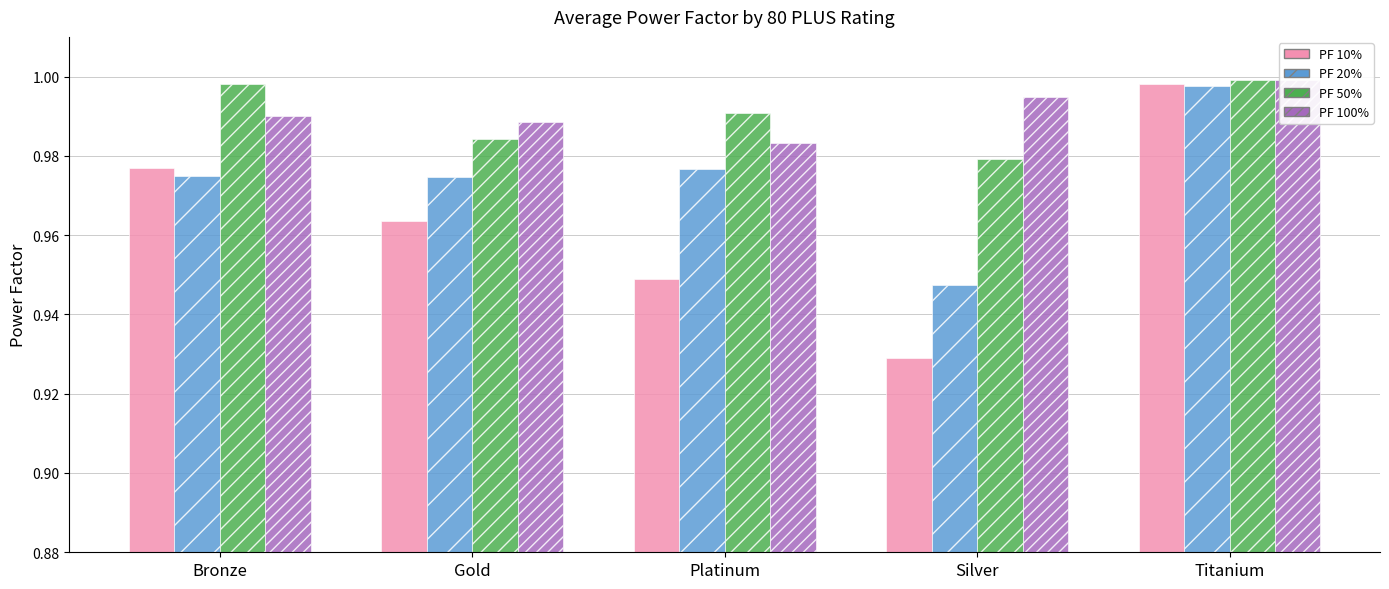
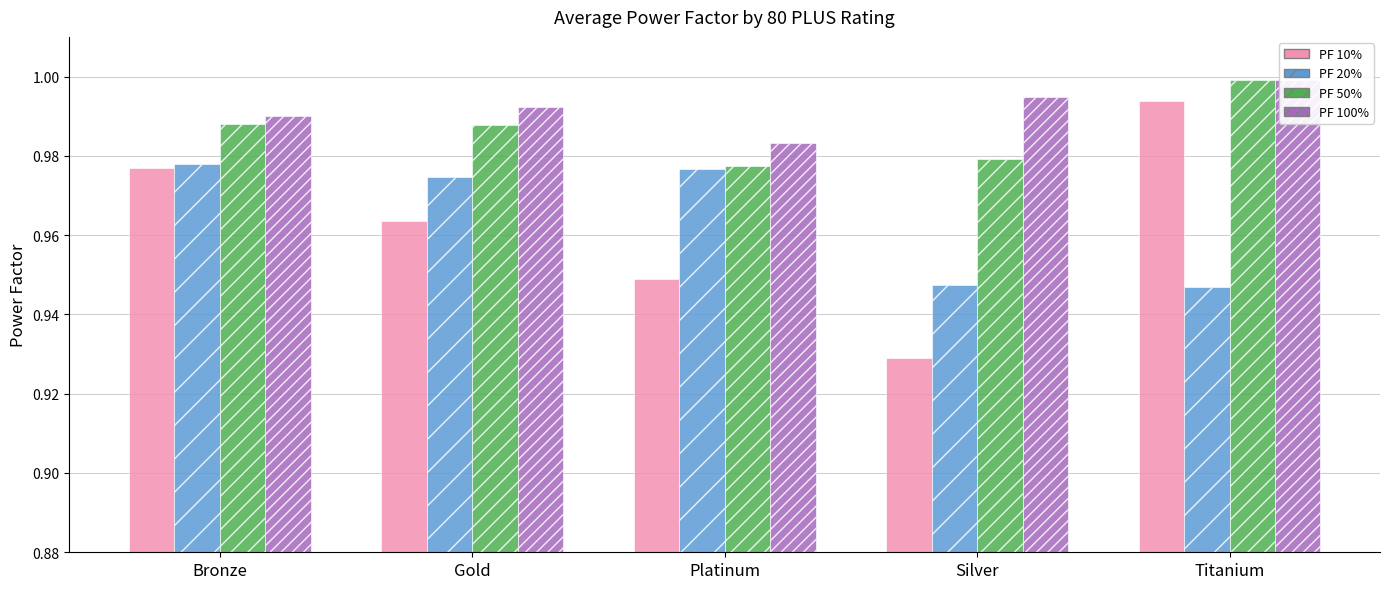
PF 20%, Bronze: 0.975 -> 0.978
PF 50%, Bronze: 0.998 -> 0.988
PF 50%, Gold: 0.984 -> 0.988
PF 100%, Gold: 0.989 -> 0.992
PF 50%, Platinum: 0.991 -> 0.978
PF 10%, Titanium: 0.998 -> 0.994
PF 20%, Titanium: 0.998 -> 0.947
